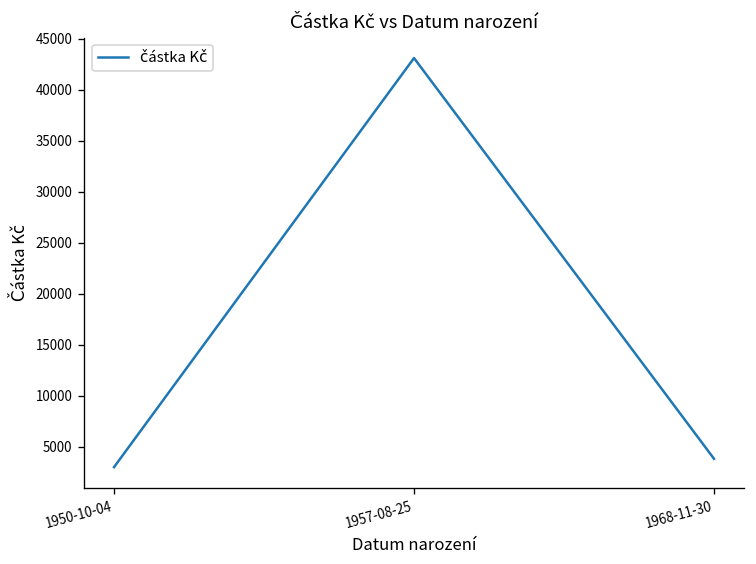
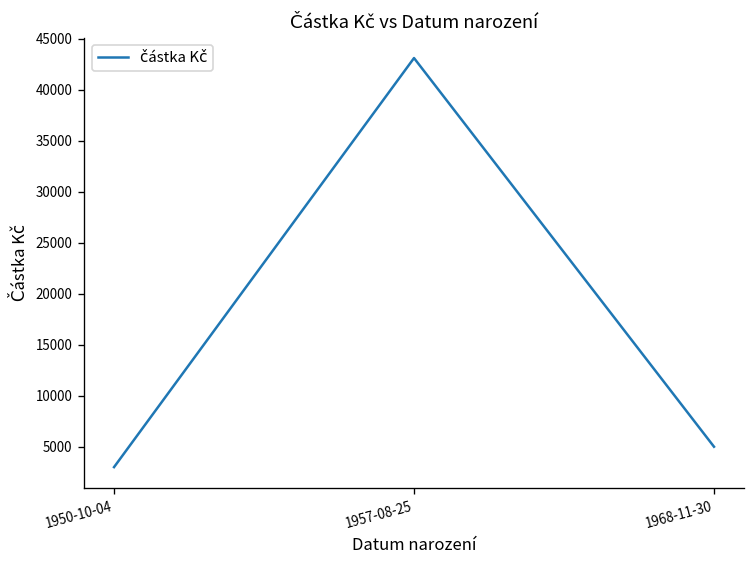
1968-11-30: 4000 -> 5000
